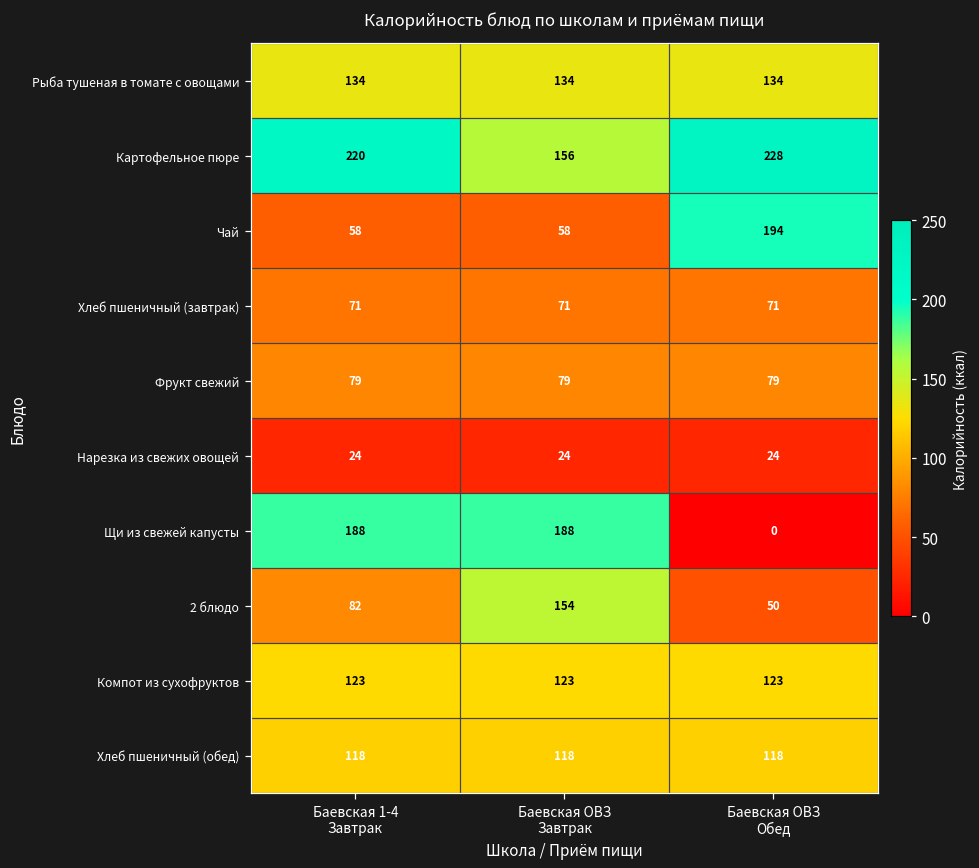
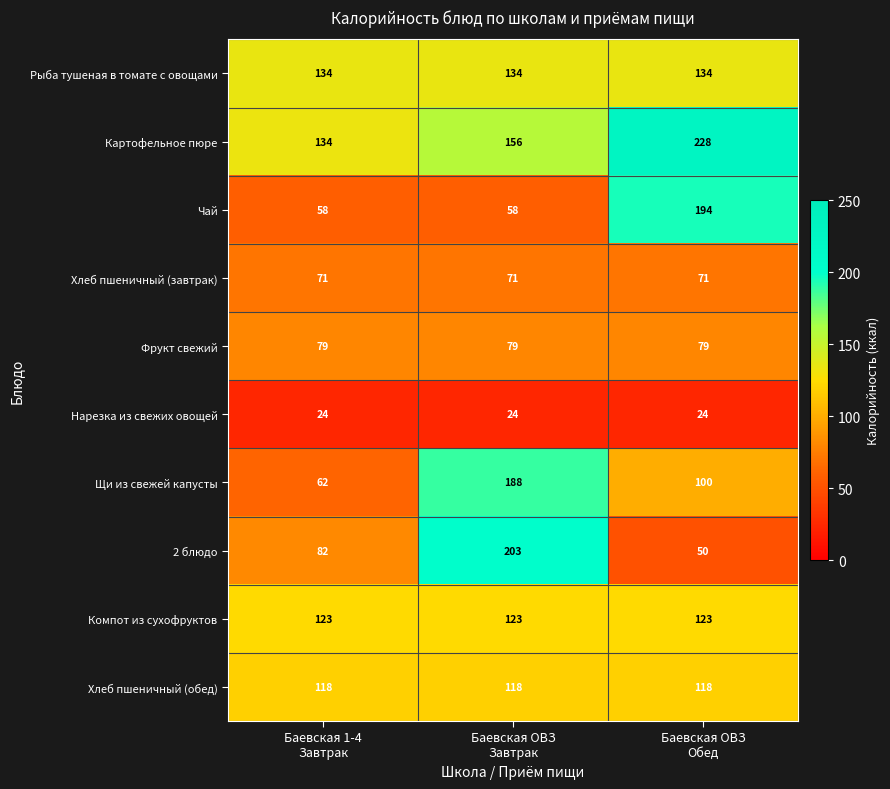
Картофельное пюре, Баевская 1-4 Завтрак: 220 -> 134
Щи из свежей капусты, Баевская 1-4 Завтрак: 188 -> 62
Щи из свежей капусты, Баевская ОВЗ Обед: 0 -> 100
2 блюдо, Баевская ОВЗ Завтрак: 154 -> 203
